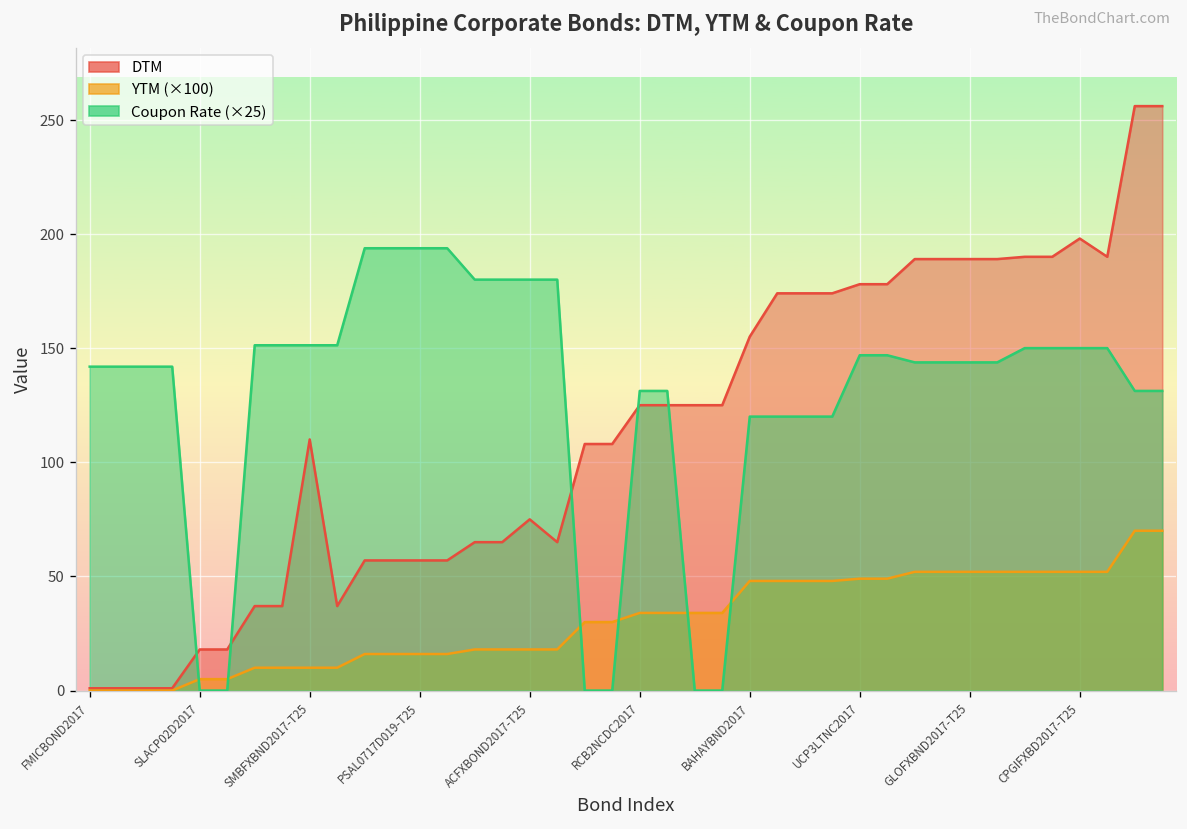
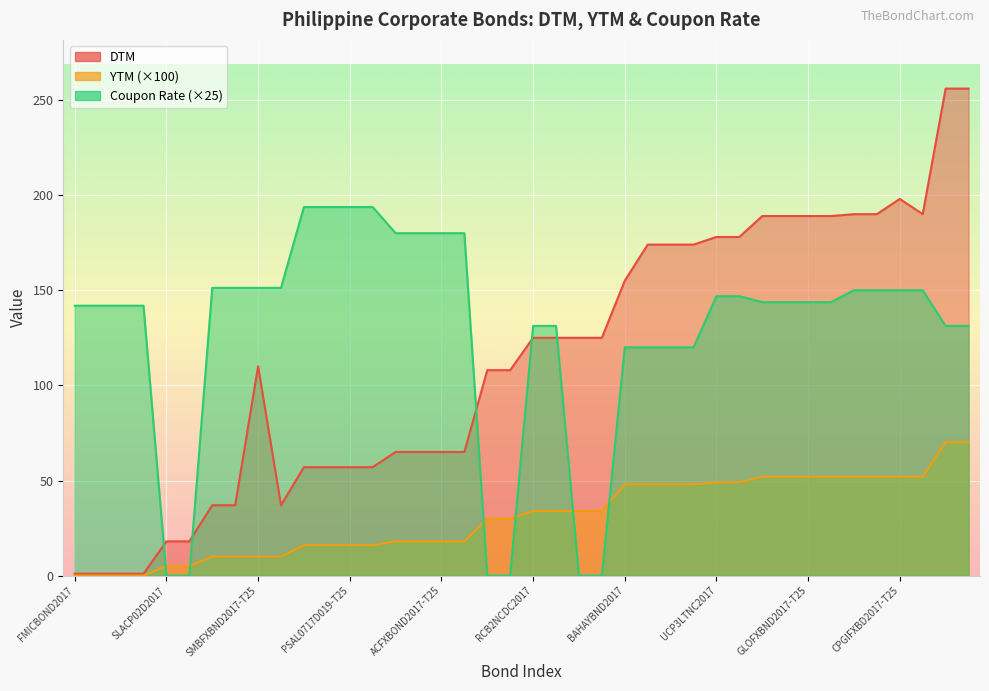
DTM, ACFXBOND2017-T25: 75 -> 65
